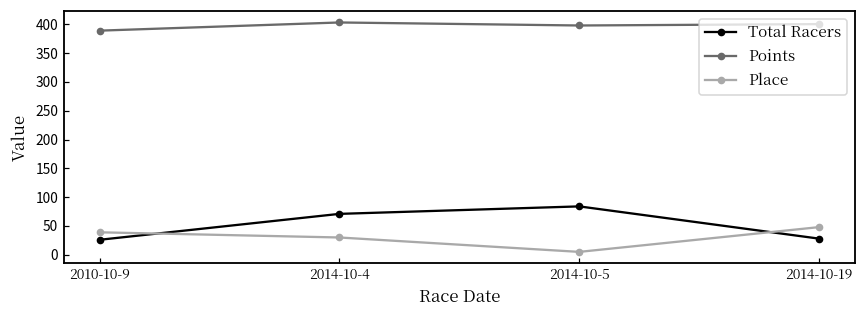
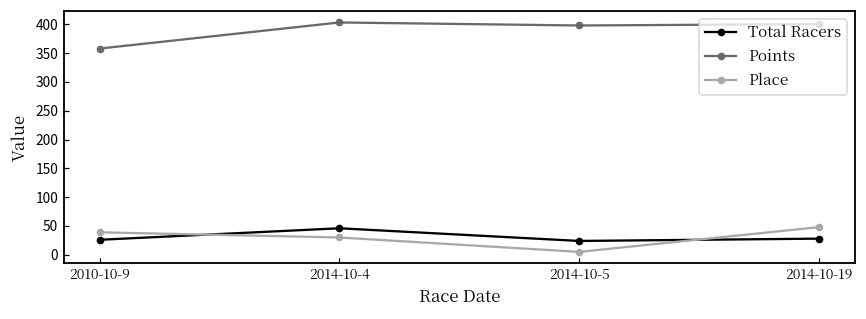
Points, 2010-10-9: 390 -> 360
Total Racers, 2014-10-4: 70 -> 50
Total Racers, 2014-10-5: 80 -> 20
